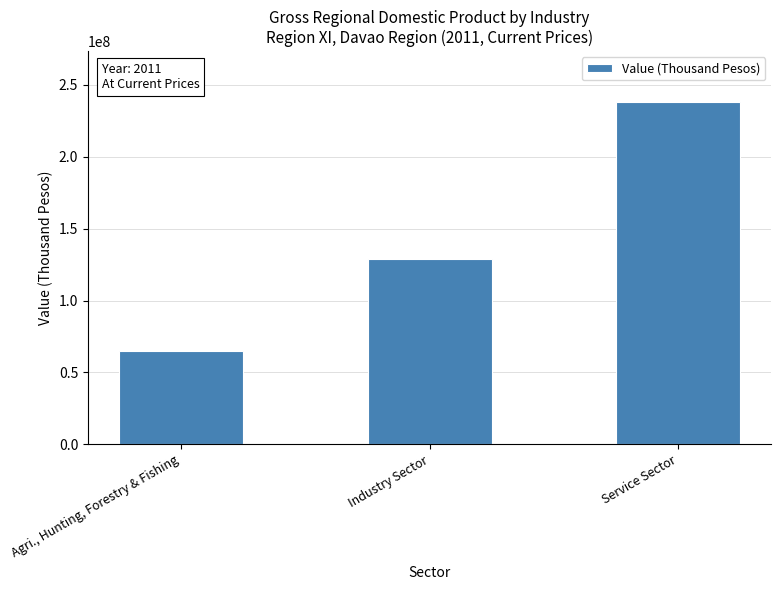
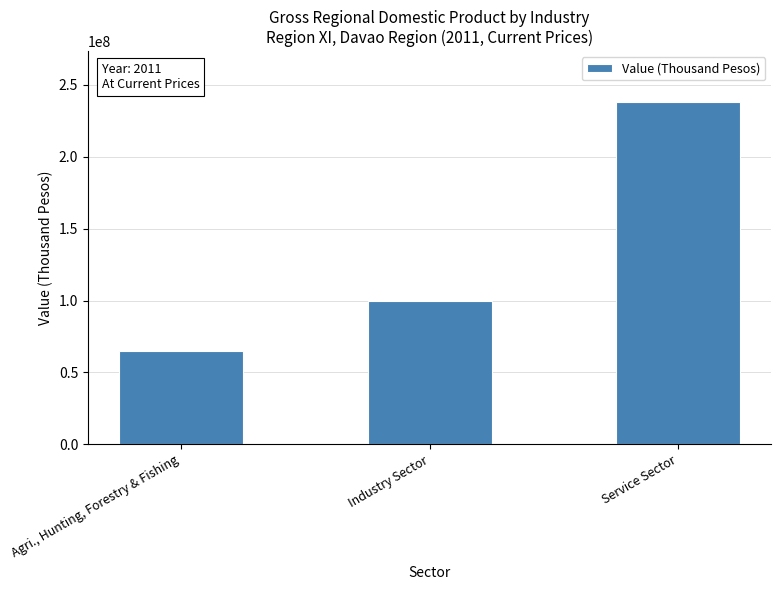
Industry Sector: 129000000 -> 99000000
